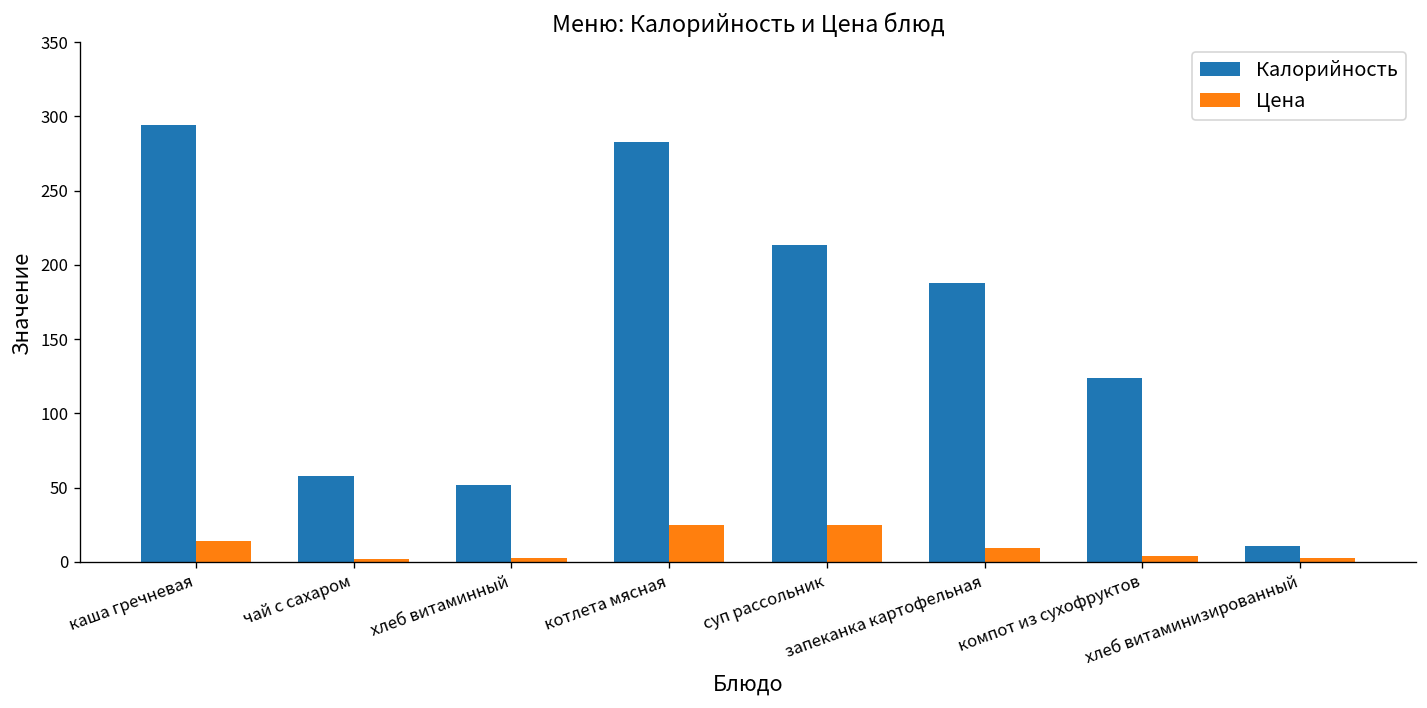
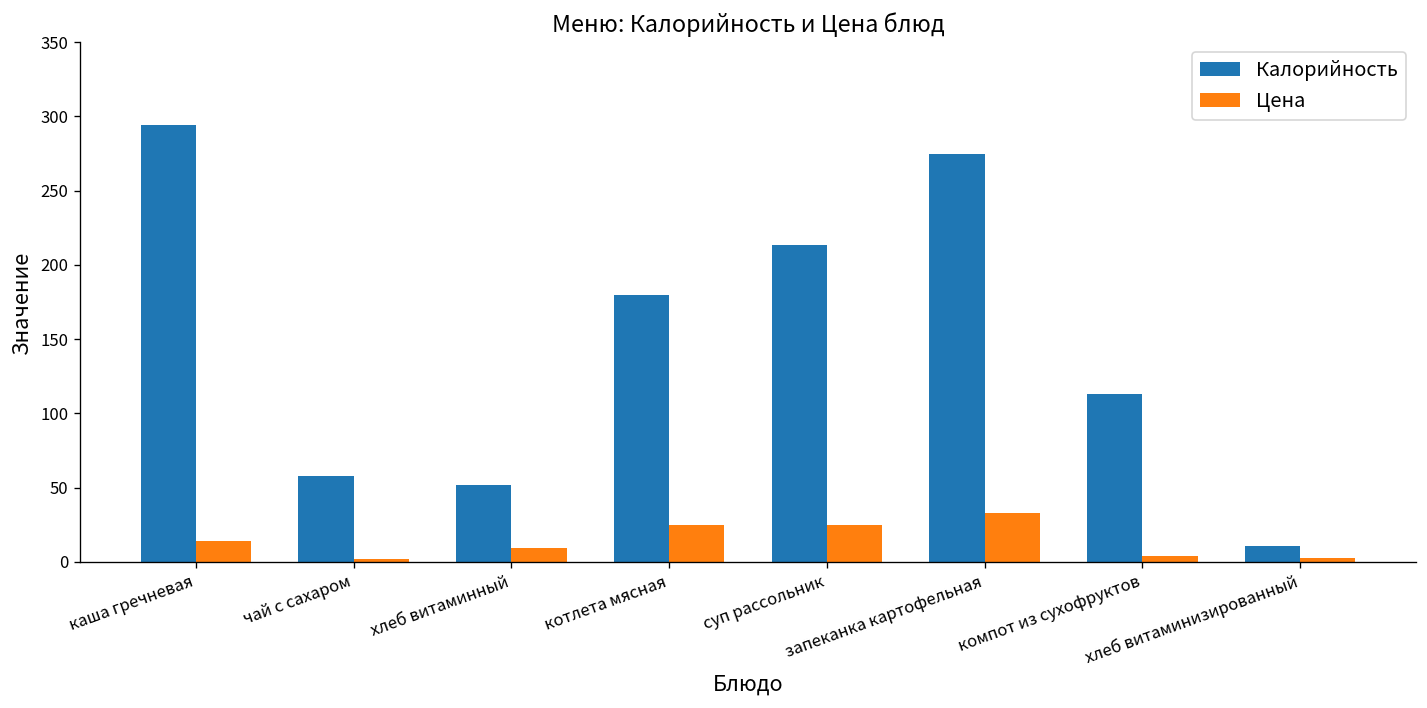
Цена, хлеб витаминный: 3 -> 9
Калорийность, котлета мясная: 283 -> 180
Калорийность, запеканка картофельная: 188 -> 275
Цена, запеканка картофельная: 9 -> 33
Калорийность, компот из сухофруктов: 124 -> 113
